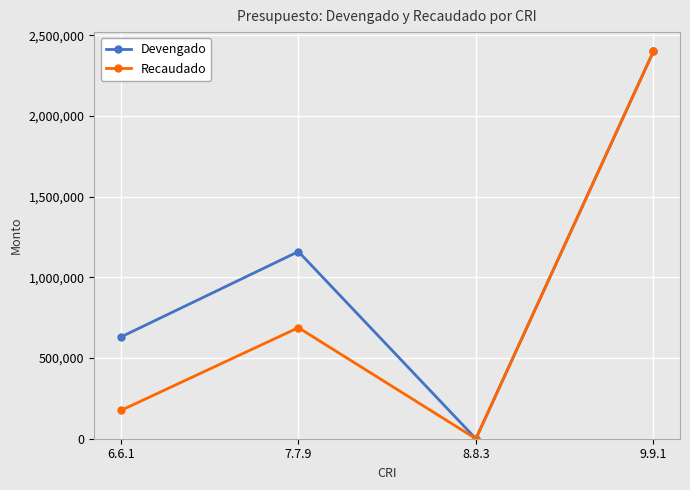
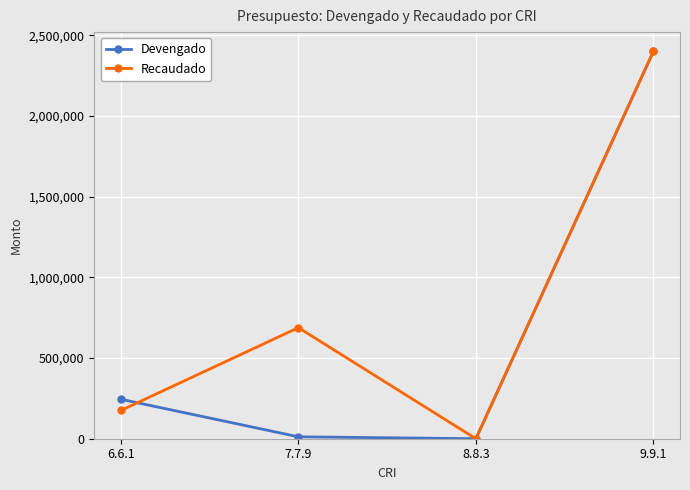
Devengado, 6.6.1: 630,000 -> 240,000
Devengado, 7.7.9: 1,160,000 -> 10,000
